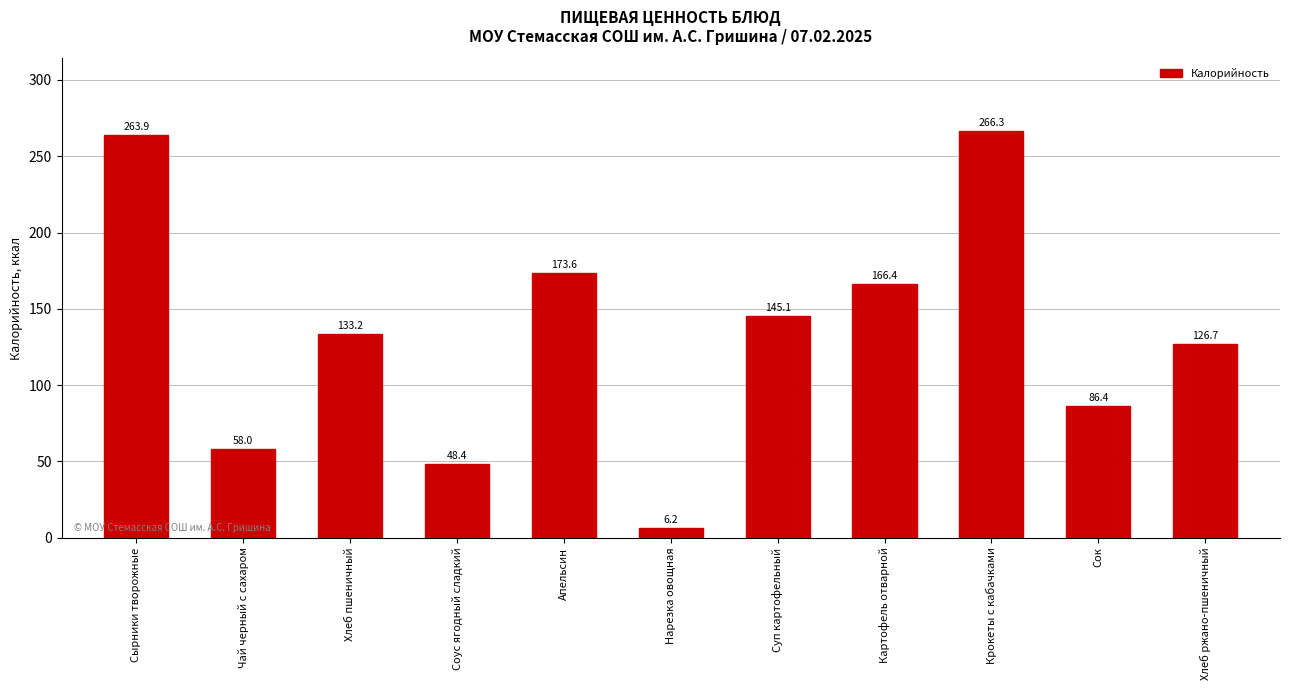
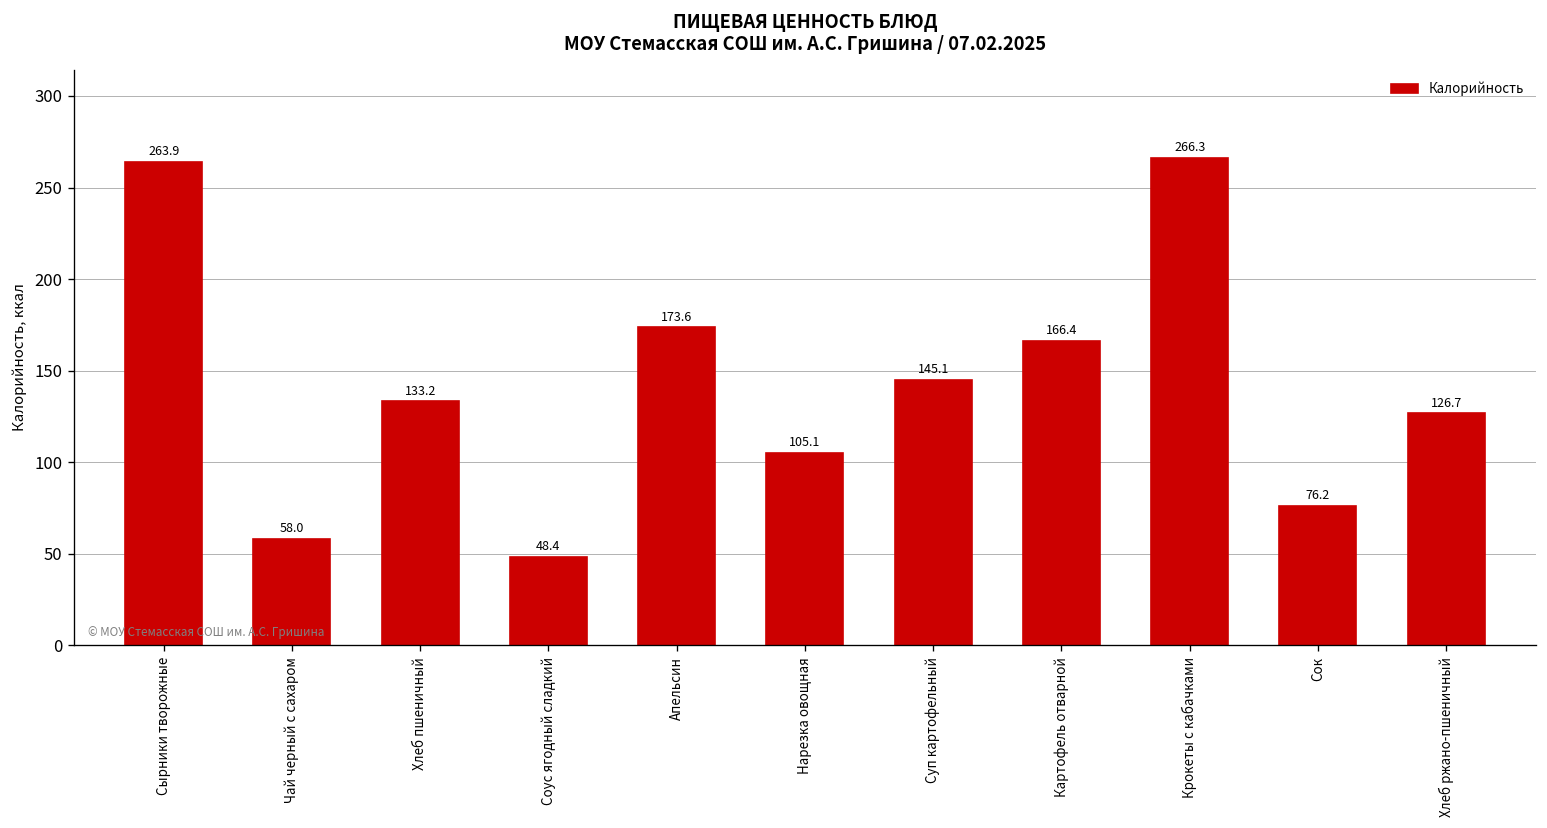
Нарезка овощная: 6.2 -> 105.1
Сок: 86.4 -> 76.2
